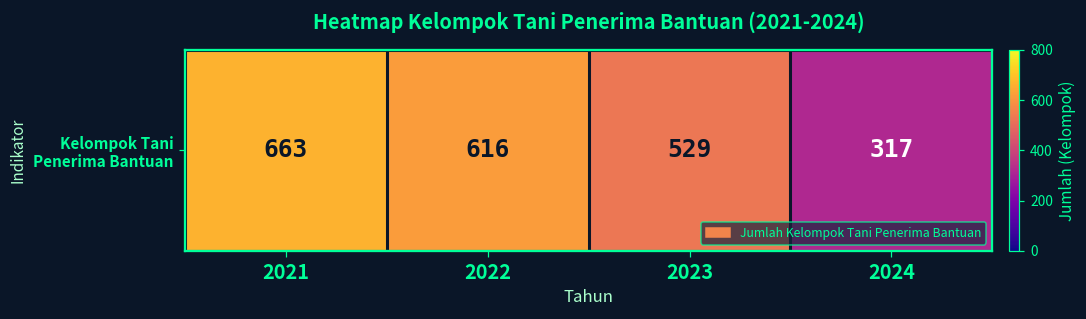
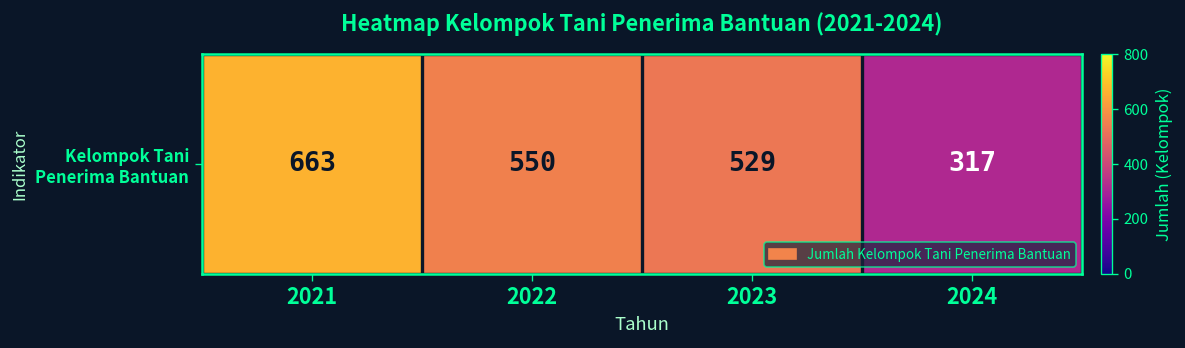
Kelompok Tani Penerima Bantuan, 2022: 616 -> 550
